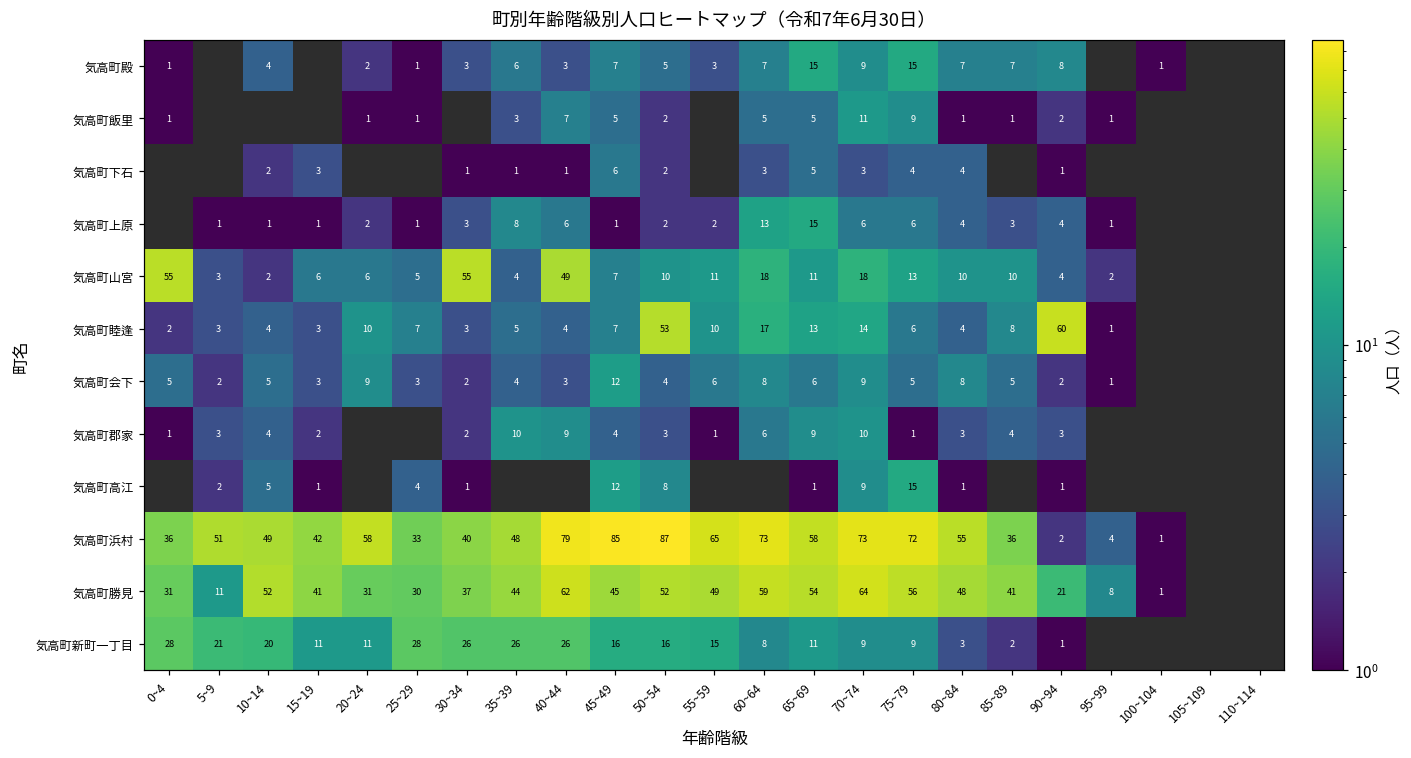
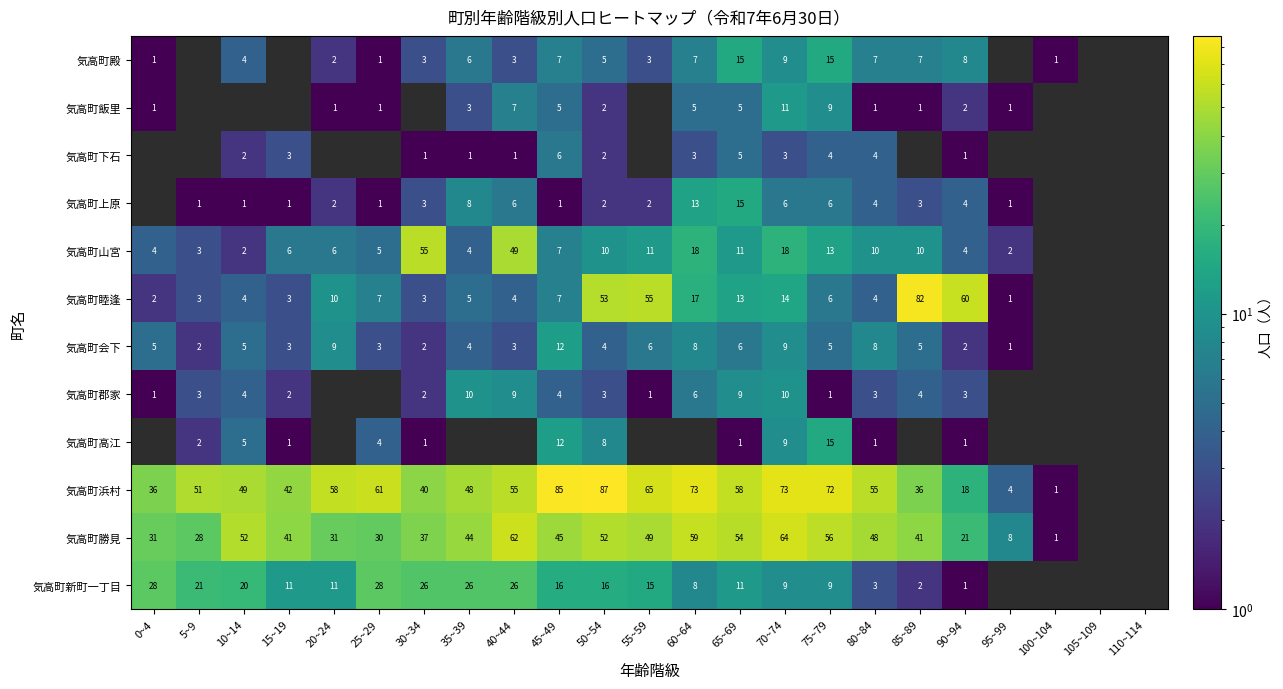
気高町山宮, 0~4: 55 -> 4
気高町睦逢, 55~59: 10 -> 55
気高町睦逢, 85~89: 8 -> 82
気高町浜村, 25~29: 33 -> 61
気高町浜村, 40~44: 79 -> 55
気高町浜村, 90~94: 2 -> 18
気高町勝見, 5~9: 11 -> 28
